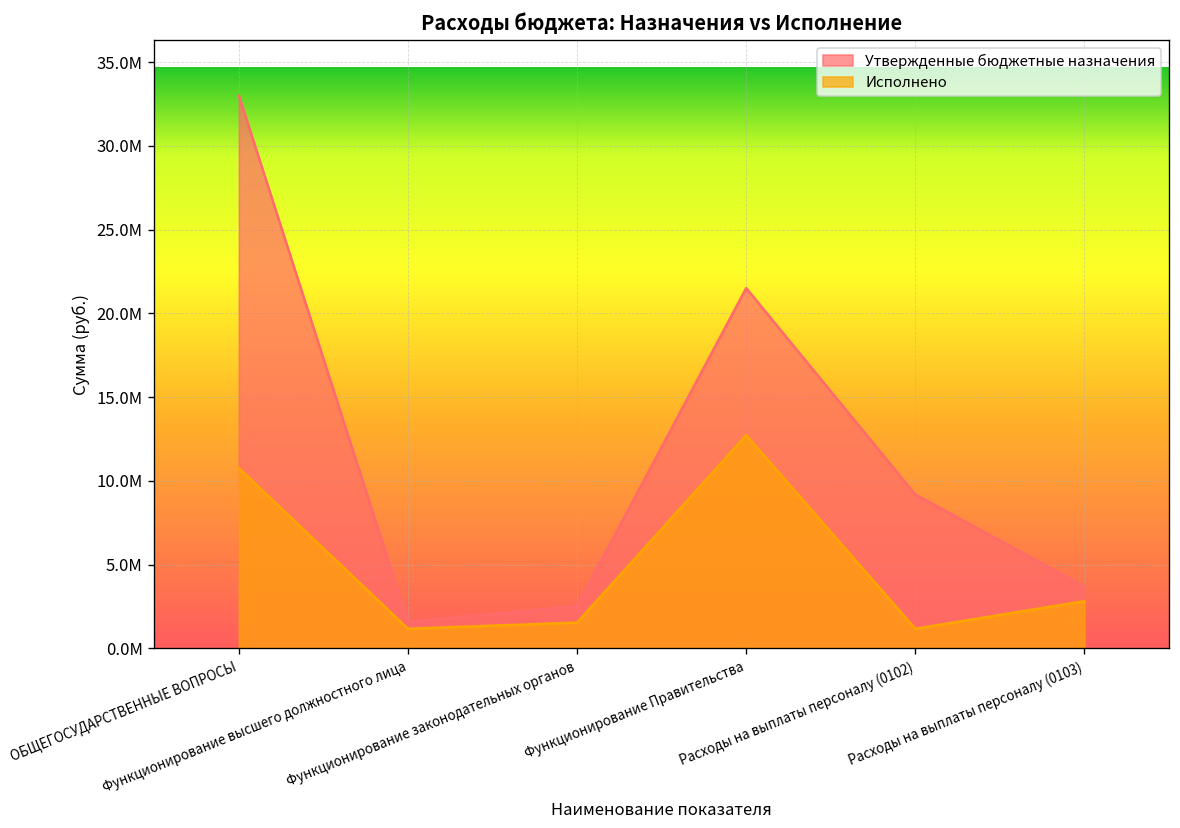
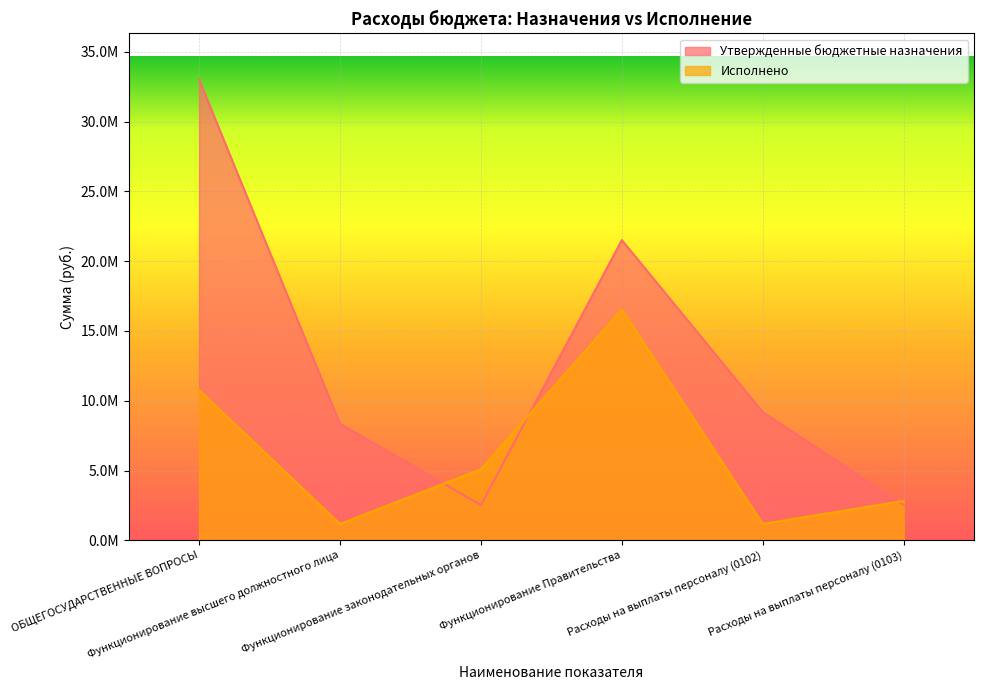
Утвержденные бюджетные назначения, Функционирование высшего должностного лица: 1600000 -> 8300000
Исполнено, Функционирование законодательных органов: 1500000 -> 5100000
Исполнено, Функционирование Правительства: 12700000 -> 16500000
Утвержденные бюджетные назначения, Расходы на выплаты персоналу (0103): 3700000 -> 2500000
